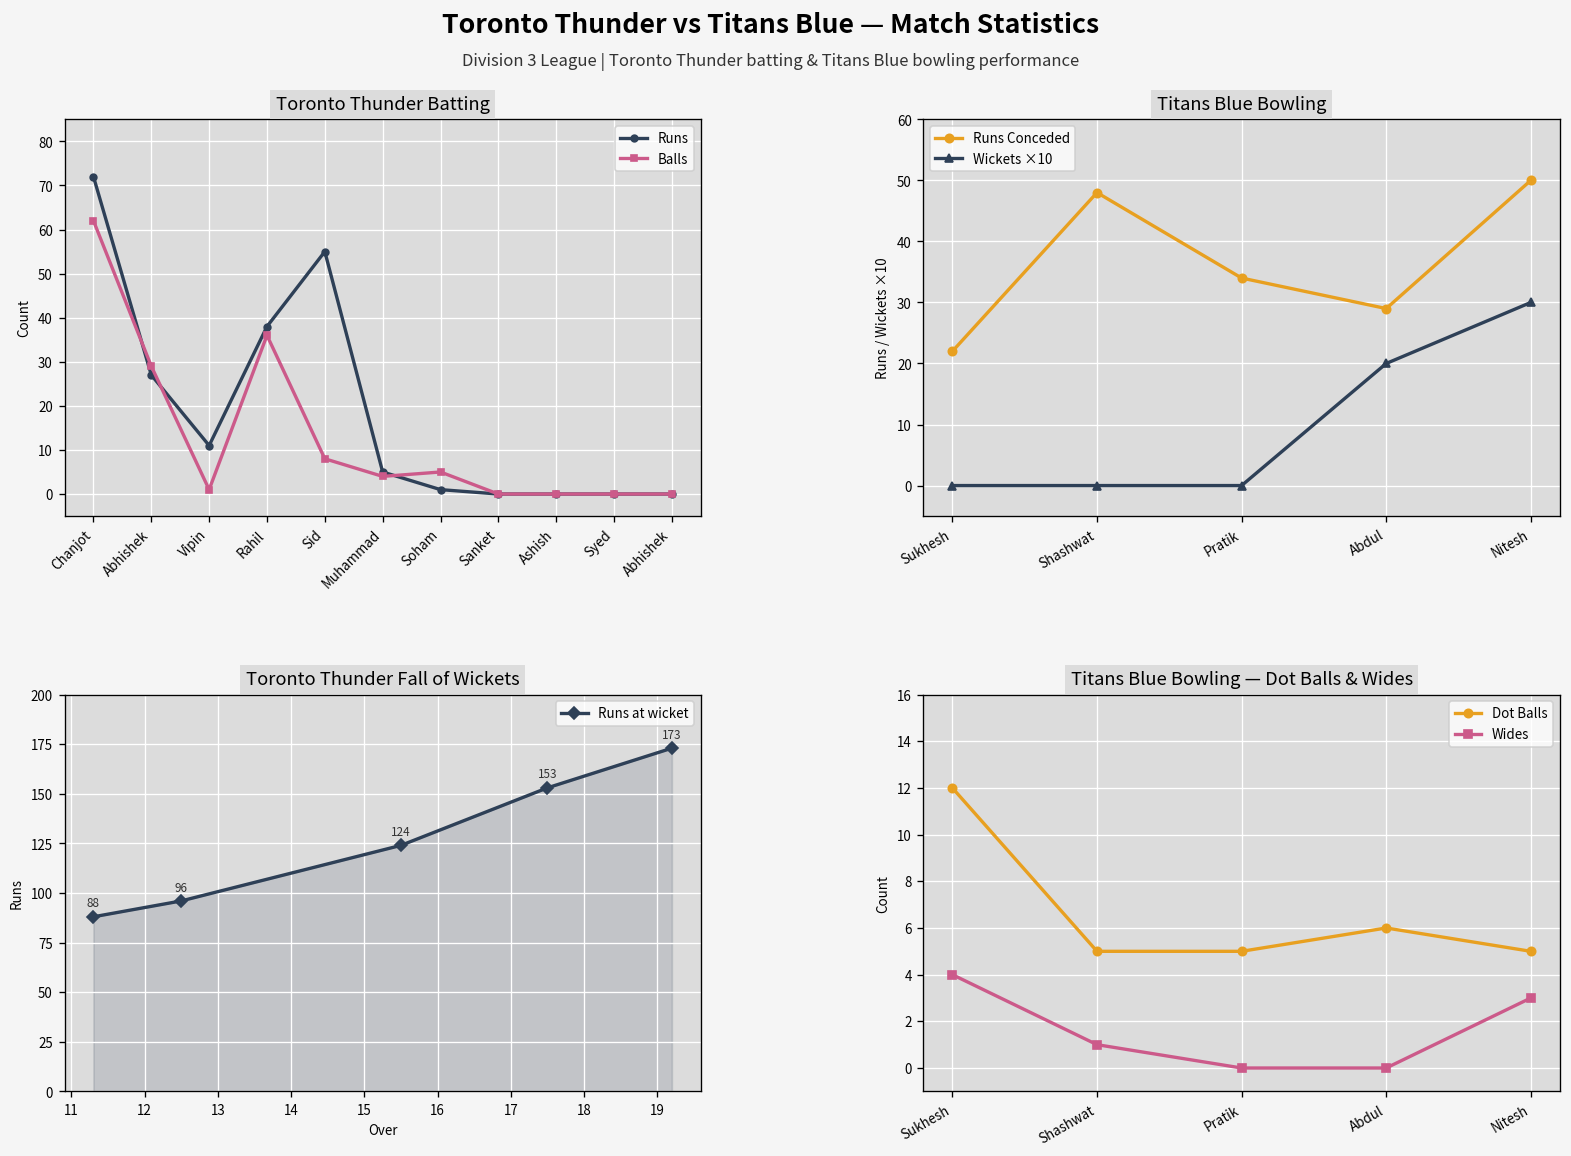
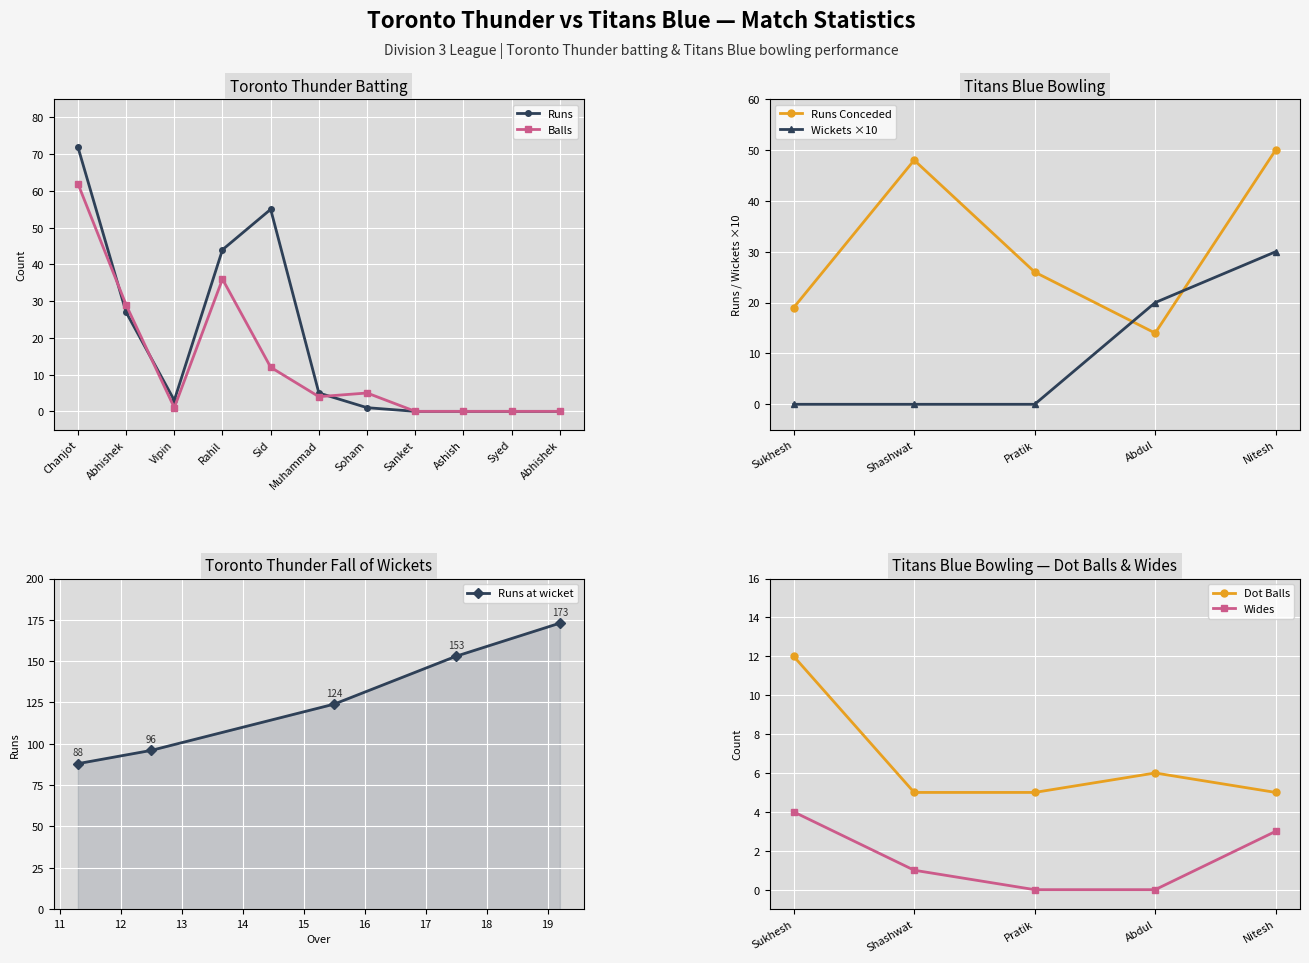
Toronto Thunder Batting, Runs, Vipin: 11 -> 3
Toronto Thunder Batting, Runs, Rahil: 38 -> 44
Toronto Thunder Batting, Balls, Sid: 8 -> 12
Titans Blue Bowling, Runs Conceded, Sukhesh: 22 -> 19
Titans Blue Bowling, Runs Conceded, Pratik: 34 -> 26
Titans Blue Bowling, Runs Conceded, Abdul: 29 -> 14
